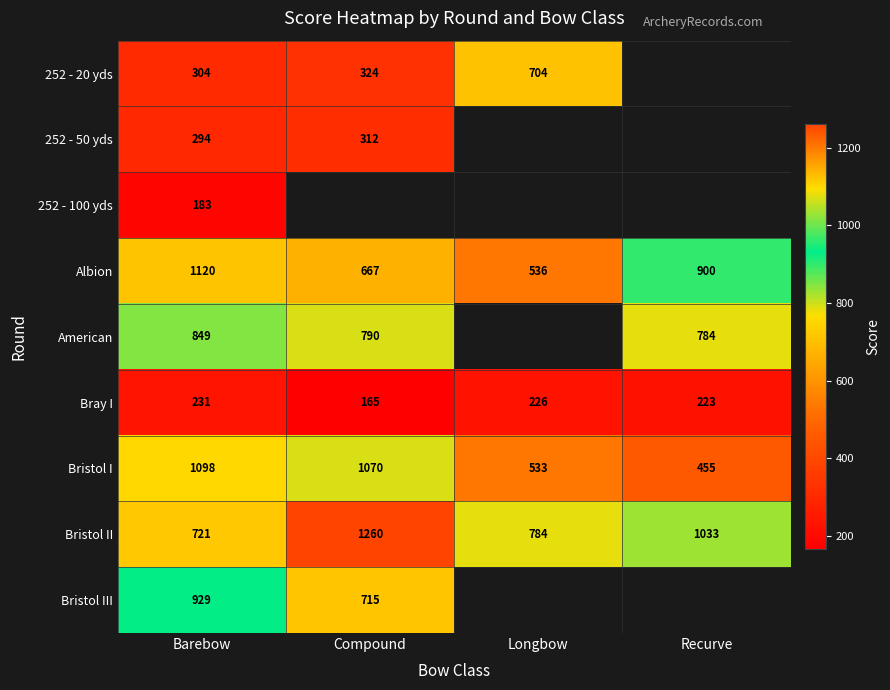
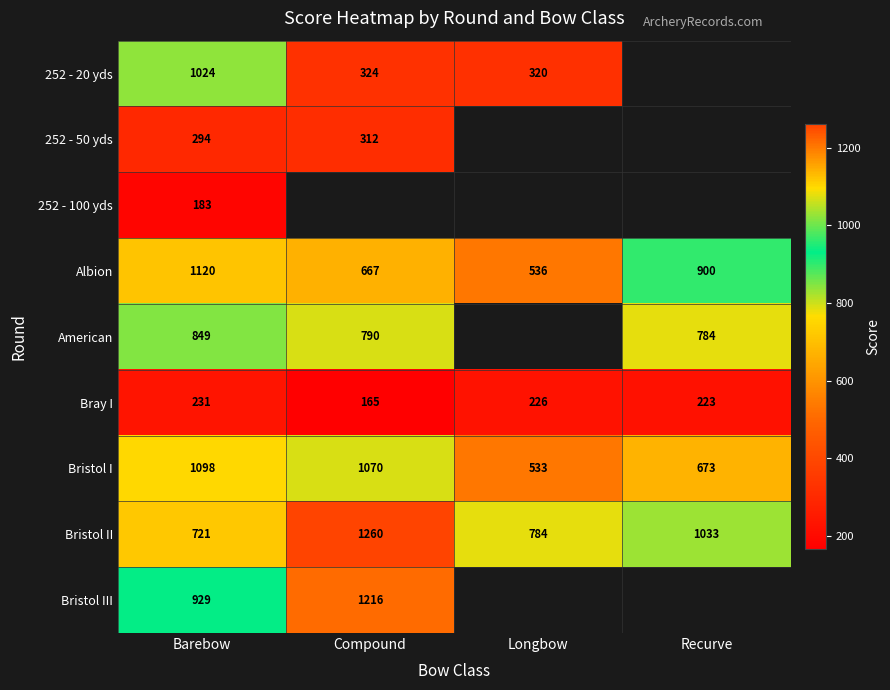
252 - 20 yds, Barebow: 304 -> 1024
252 - 20 yds, Longbow: 704 -> 320
Bristol I, Recurve: 455 -> 673
Bristol III, Compound: 715 -> 1216
